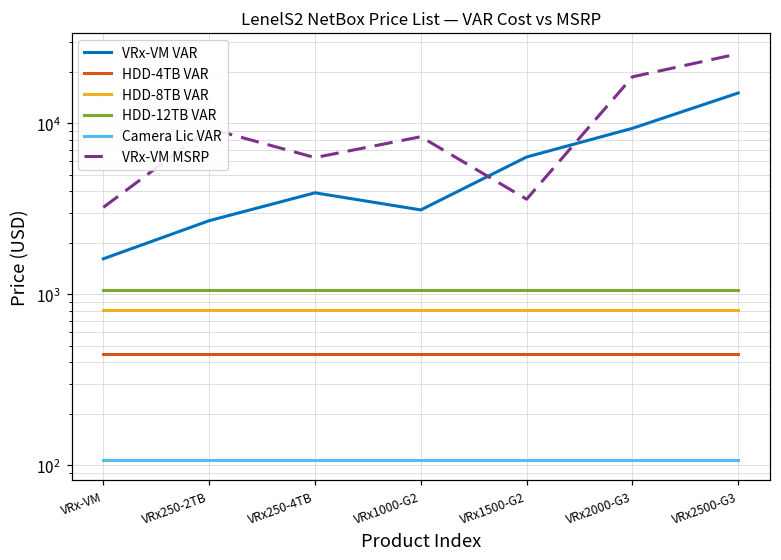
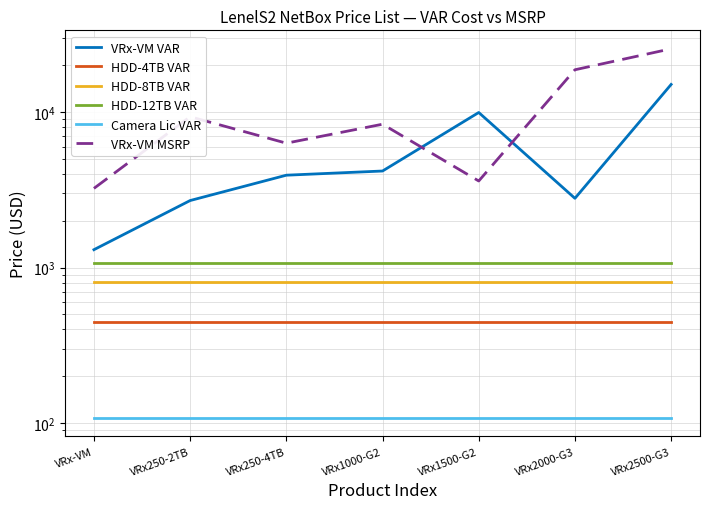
VRx-VM VAR, VRx-VM: 1600 -> 1300
VRx-VM VAR, VRx1000-G2: 3100 -> 4200
VRx-VM VAR, VRx1500-G2: 6400 -> 10000
VRx-VM VAR, VRx2000-G3: 9000 -> 2800
